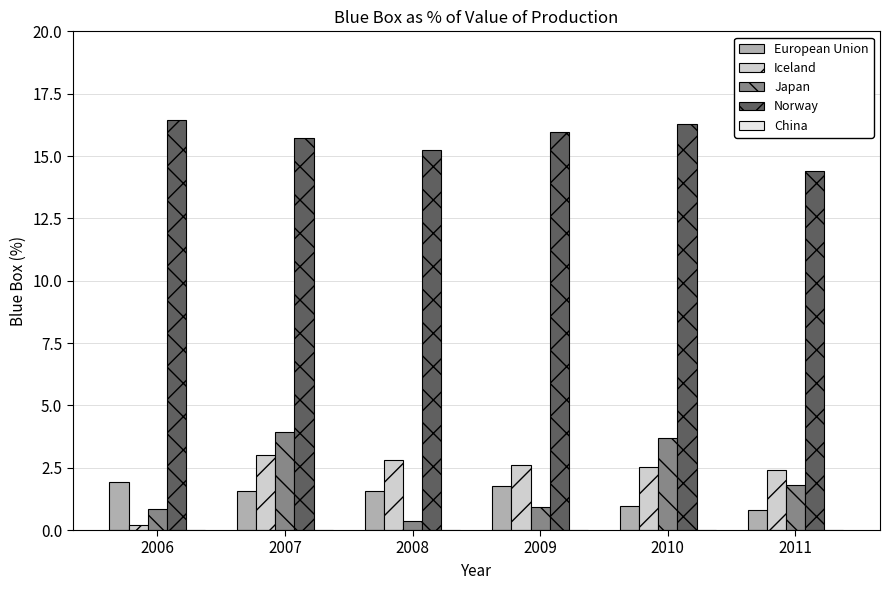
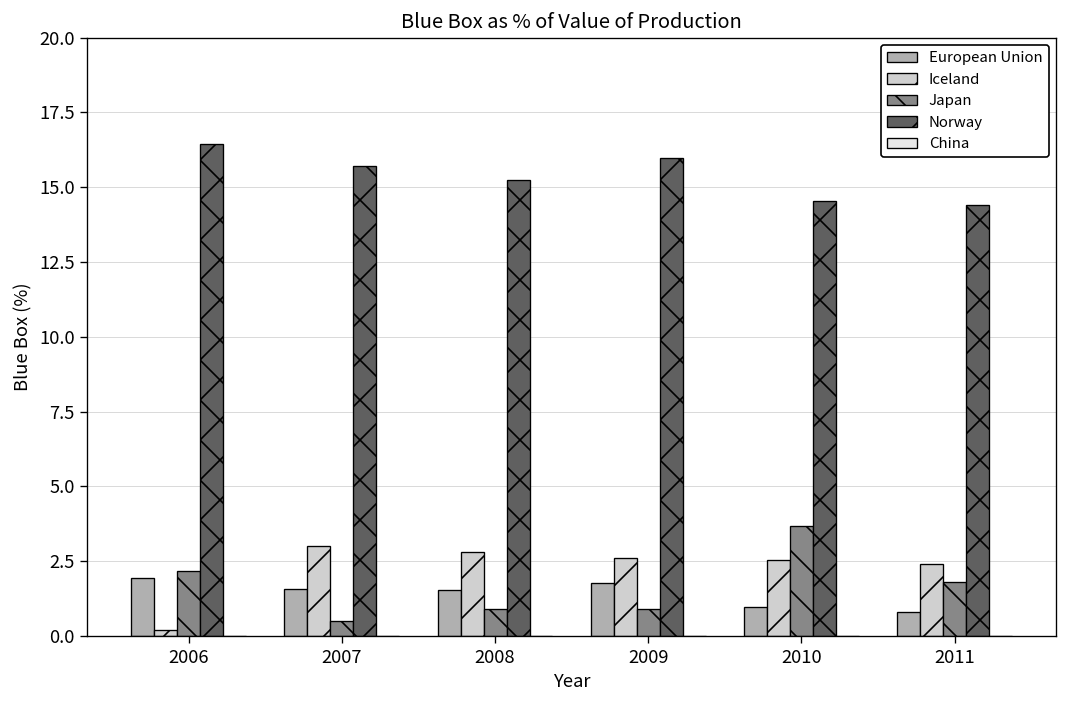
Japan, 2006: 0.8 -> 2.2
Japan, 2007: 3.9 -> 0.5
Japan, 2008: 0.4 -> 0.9
Norway, 2010: 16.3 -> 14.5
